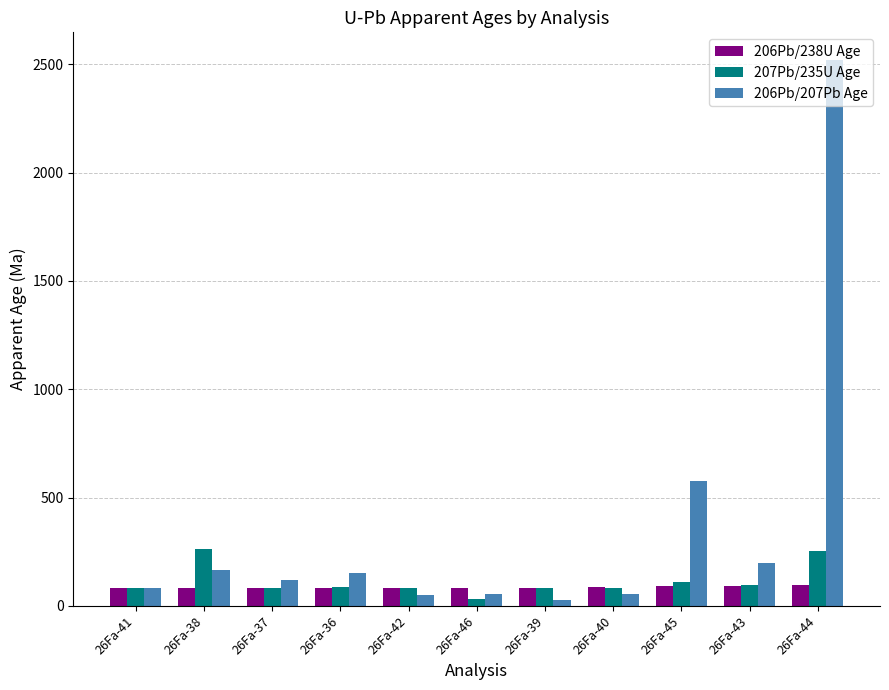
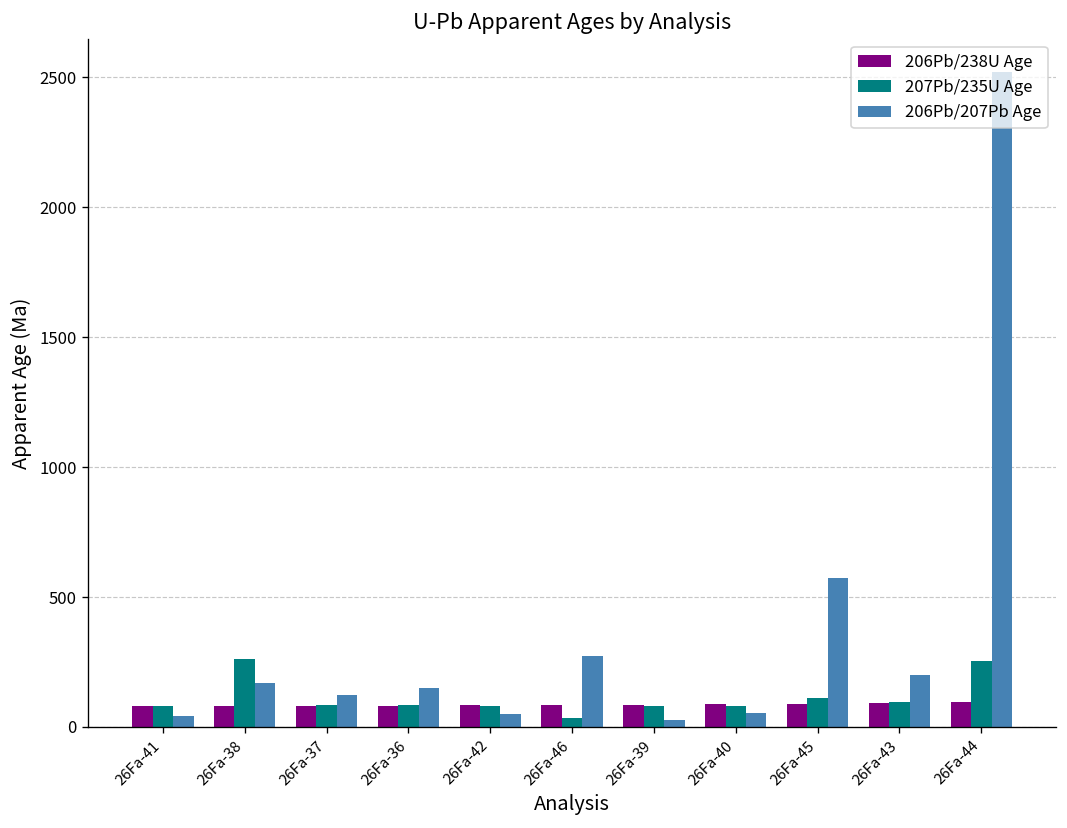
206Pb/207Pb Age, 26Fa-41: 80 -> 40
206Pb/207Pb Age, 26Fa-46: 50 -> 270
